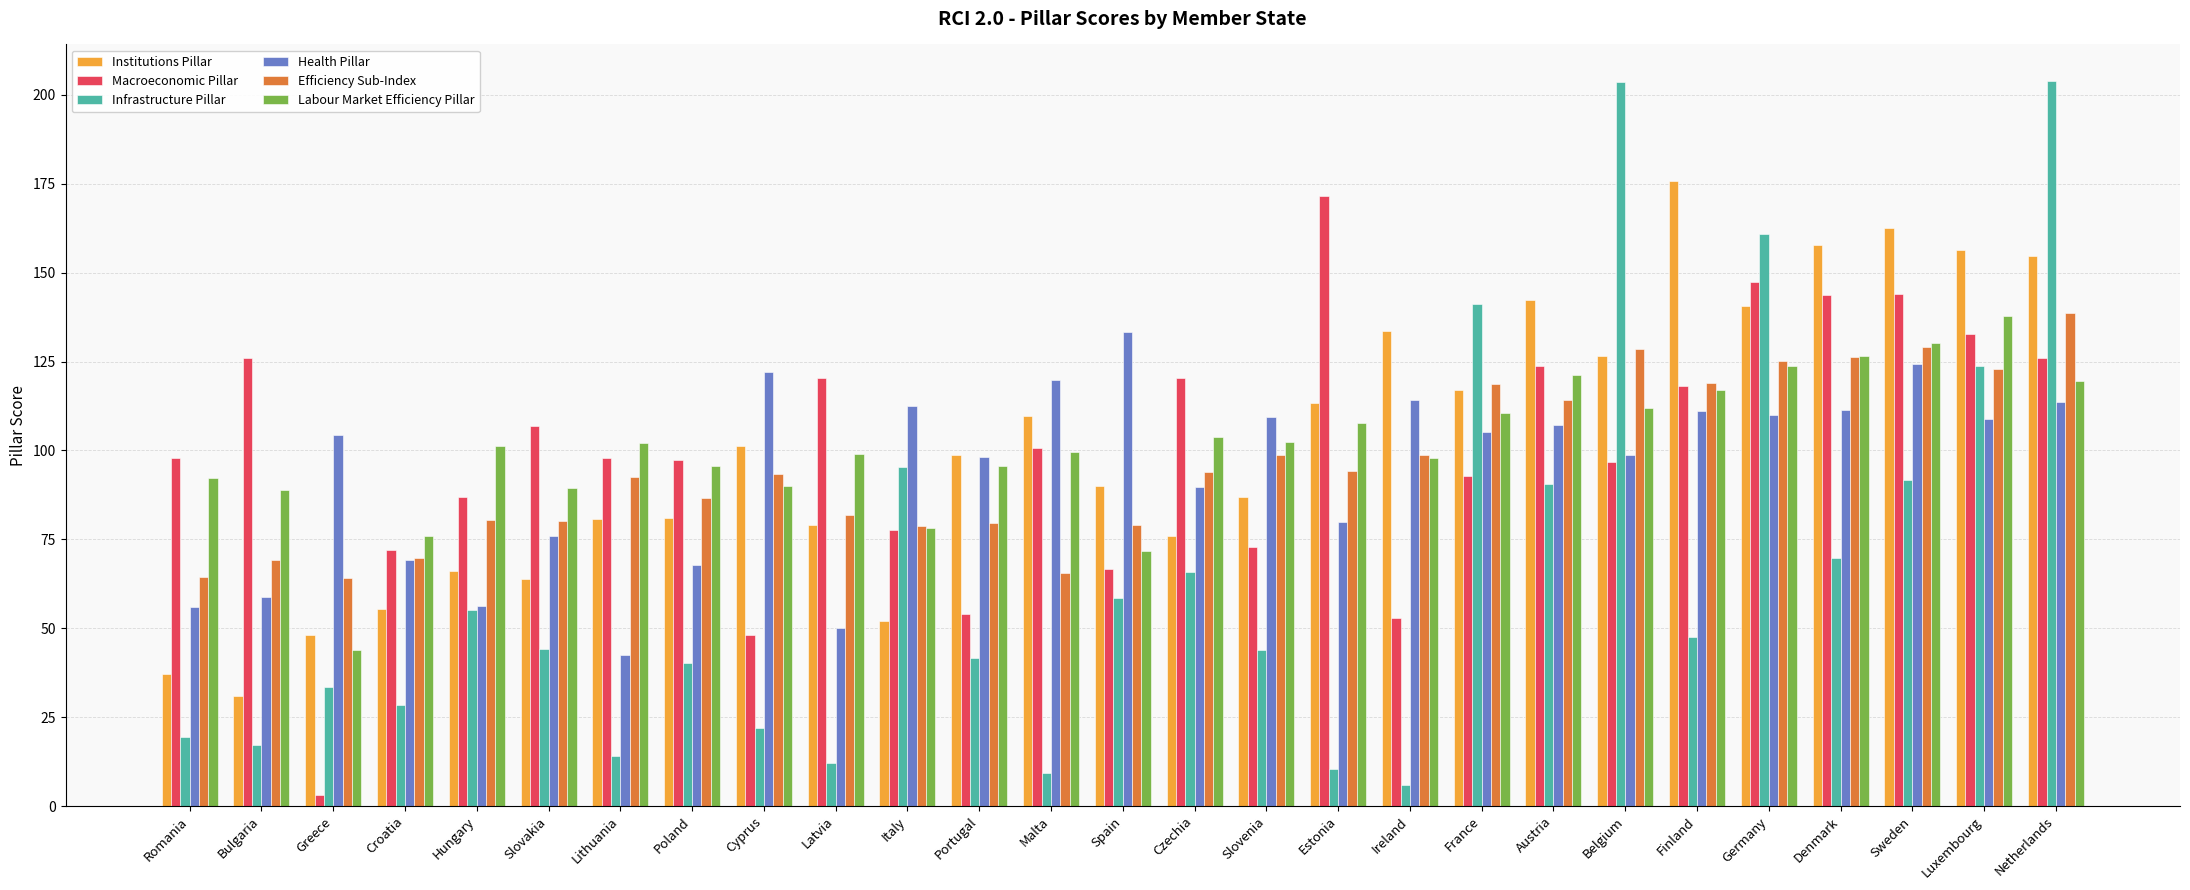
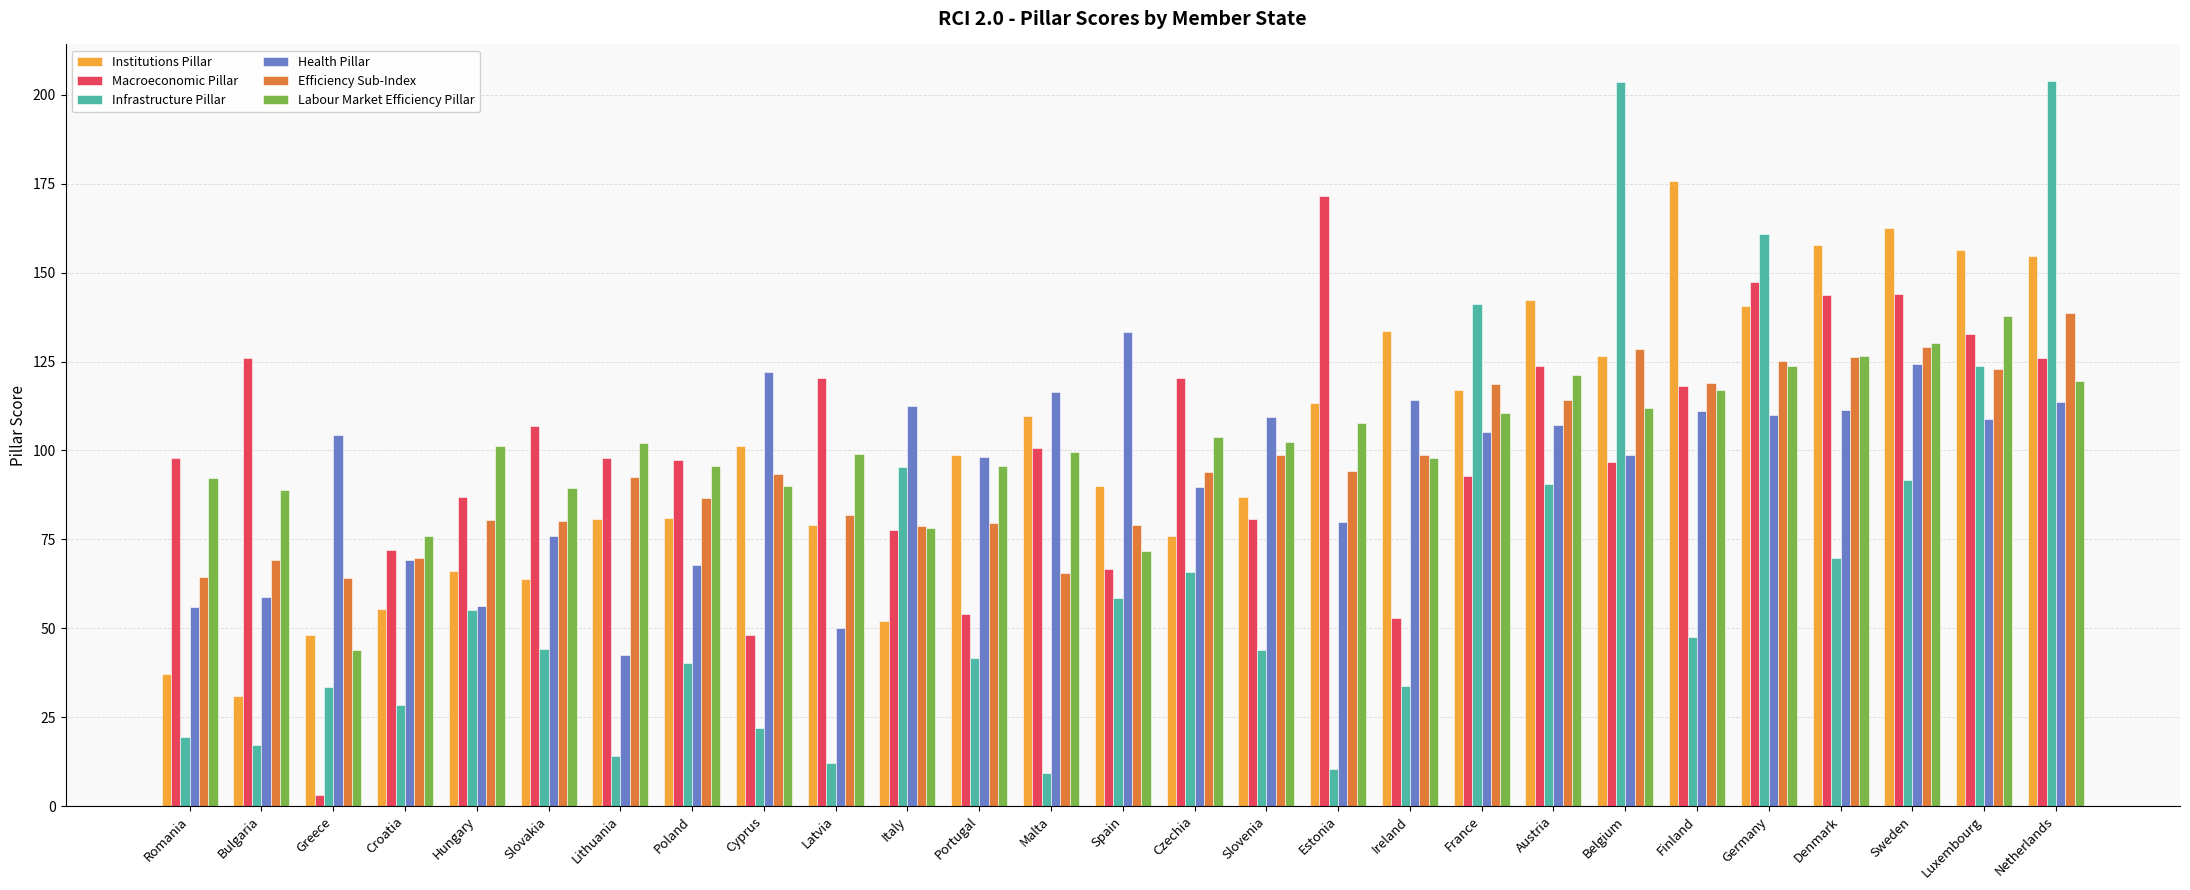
Health Pillar, Malta: 120 -> 117
Macroeconomic Pillar, Slovenia: 73 -> 81
Infrastructure Pillar, Ireland: 6 -> 34
